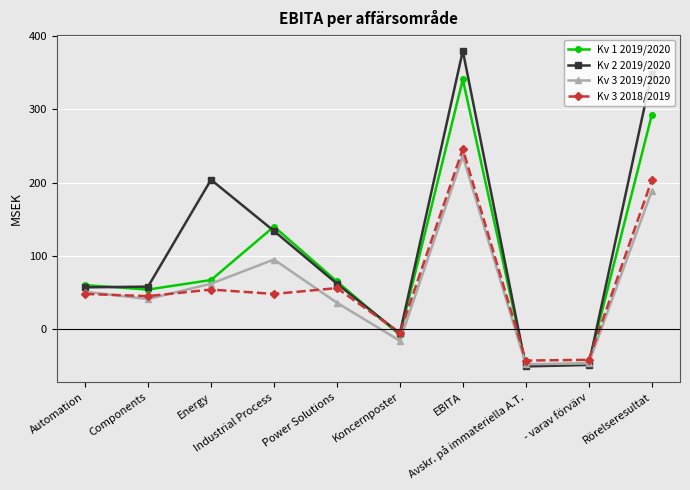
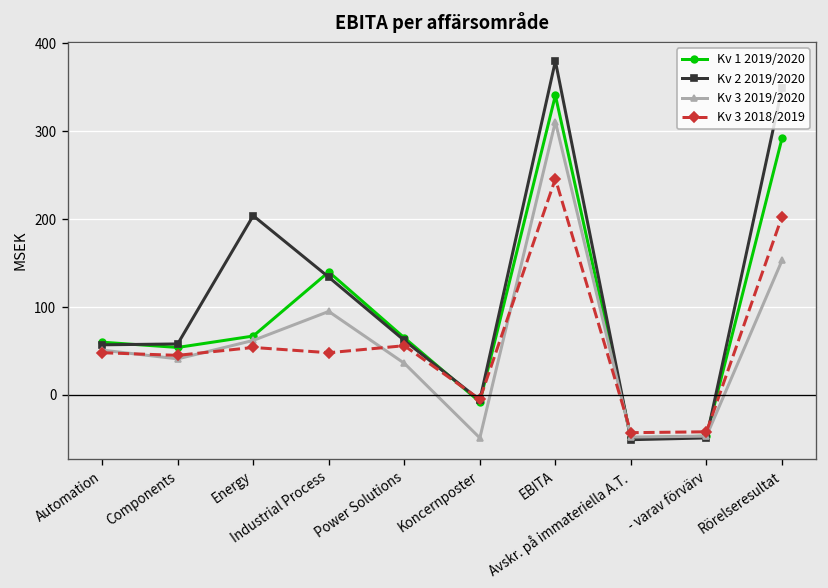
Kv 3 2019/2020, Koncernposter: -20 -> -50
Kv 3 2019/2020, EBITA: 240 -> 310
Kv 3 2019/2020, Rörelseresultat: 190 -> 150
